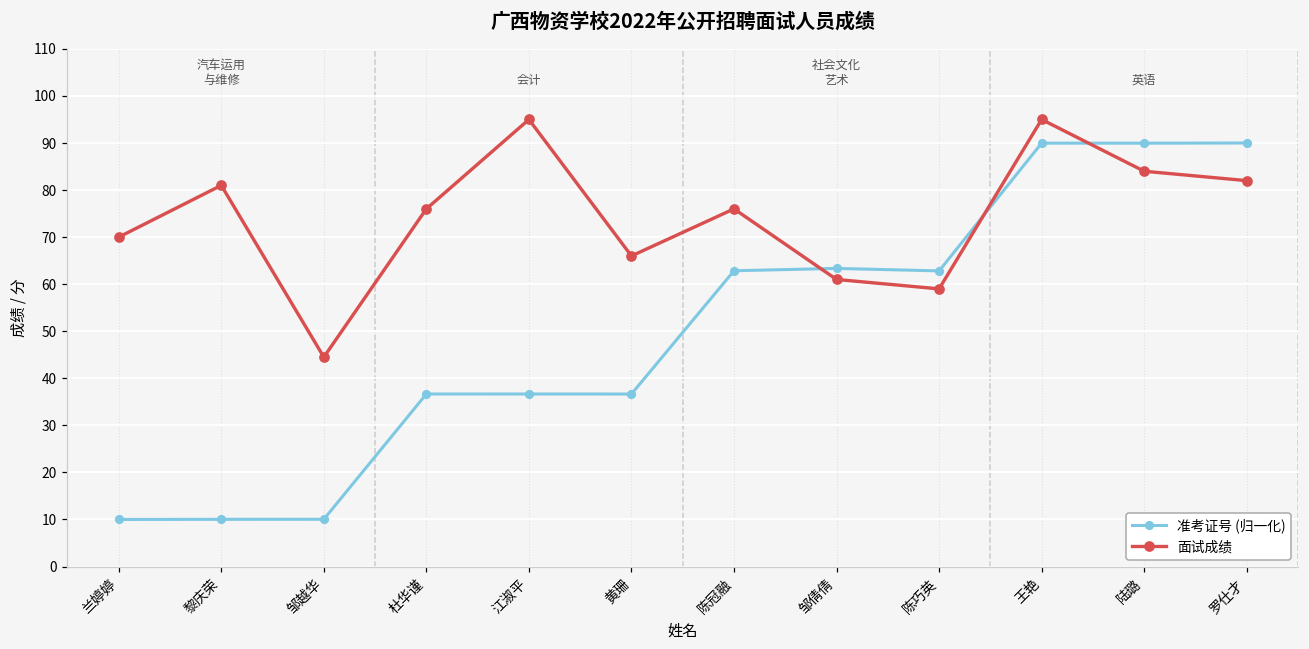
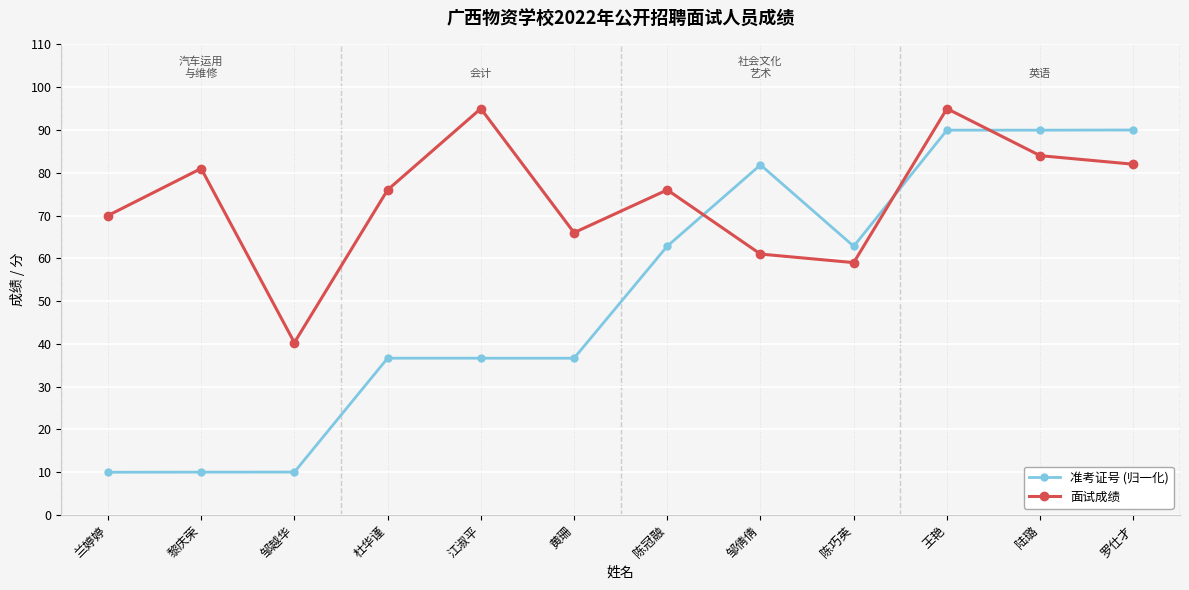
面试成绩, 邹越华: 45 -> 40
准考证号 (归一化), 邹倩倩: 63 -> 82
